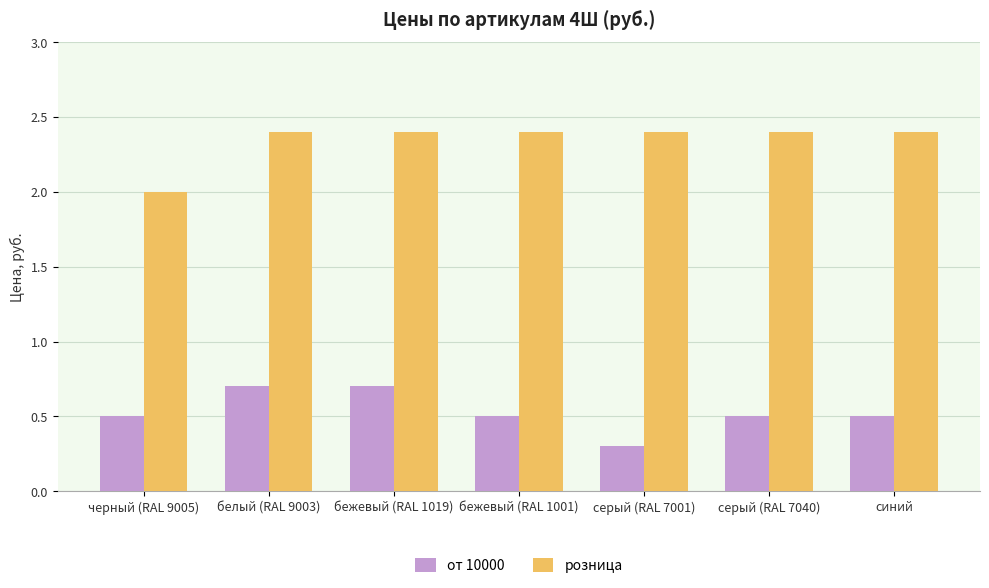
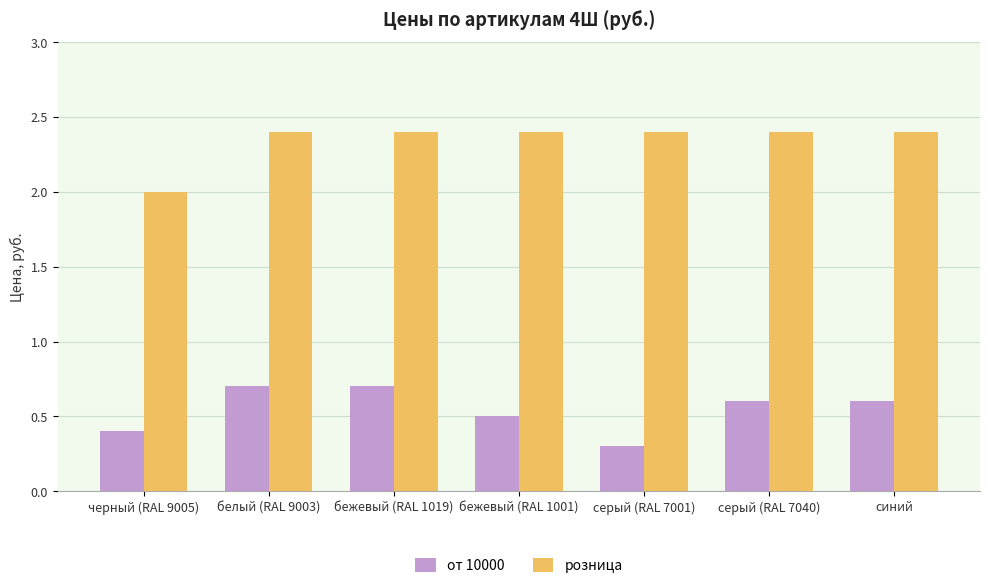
от 10000, черный (RAL 9005): 0.5 -> 0.4
от 10000, серый (RAL 7040): 0.5 -> 0.6
от 10000, синий: 0.5 -> 0.6
